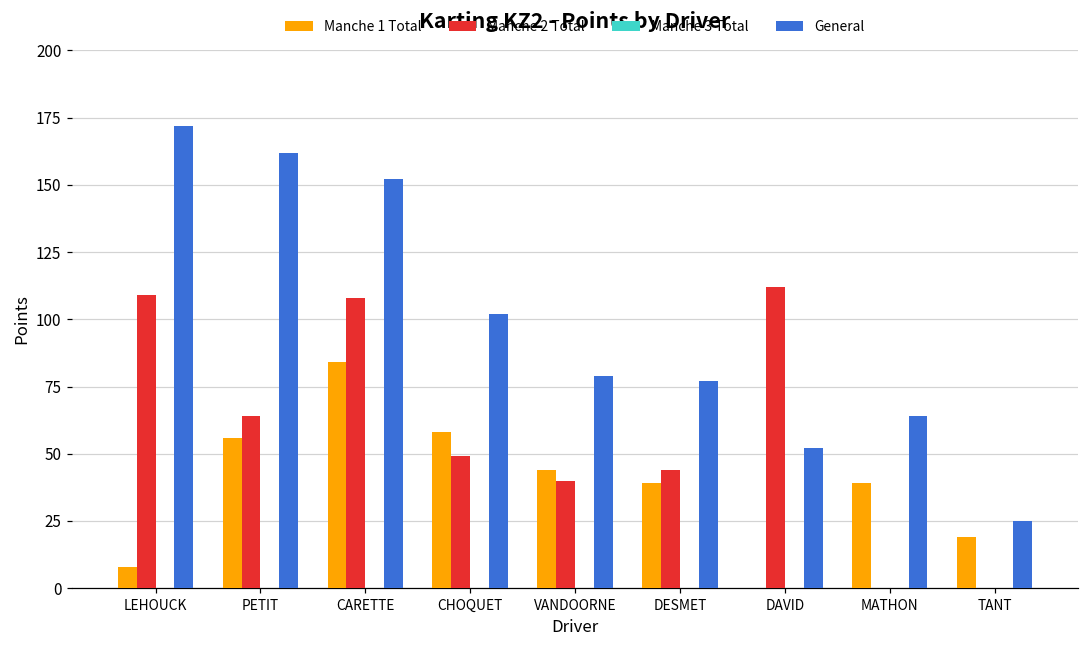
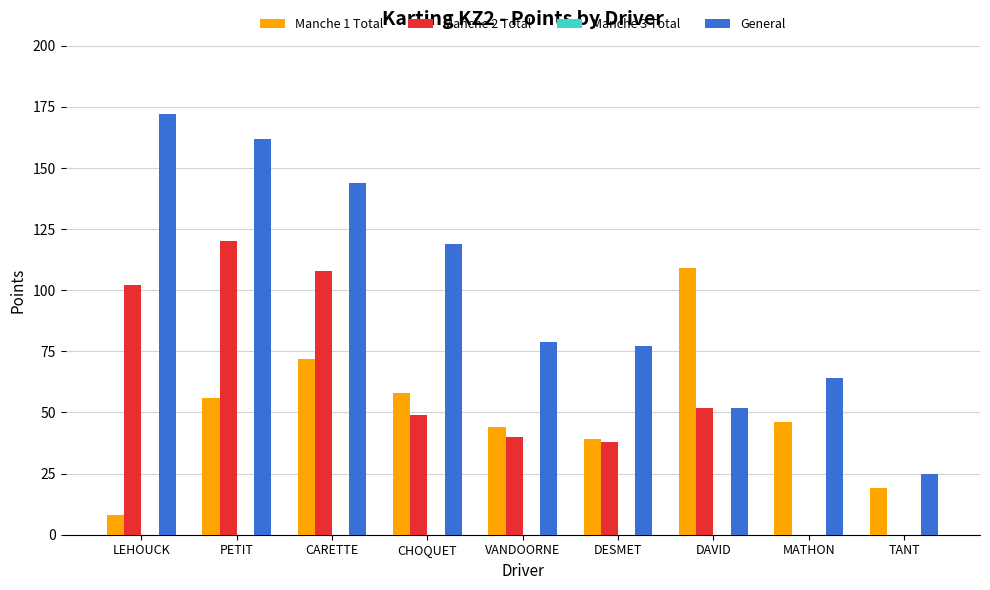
Manche 2 Total, LEHOUCK: 109 -> 102
Manche 2 Total, PETIT: 64 -> 120
Manche 1 Total, CARETTE: 84 -> 72
General, CARETTE: 152 -> 144
General, CHOQUET: 102 -> 119
Manche 2 Total, DESMET: 44 -> 38
Manche 1 Total, DAVID: 0 -> 109
Manche 2 Total, DAVID: 112 -> 52
Manche 1 Total, MATHON: 39 -> 46
